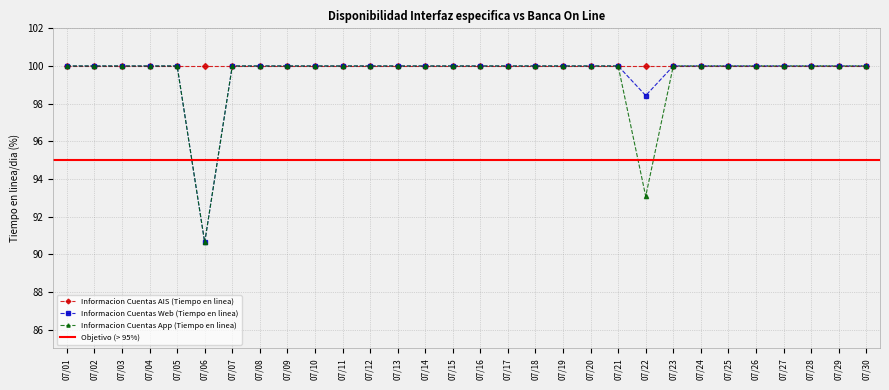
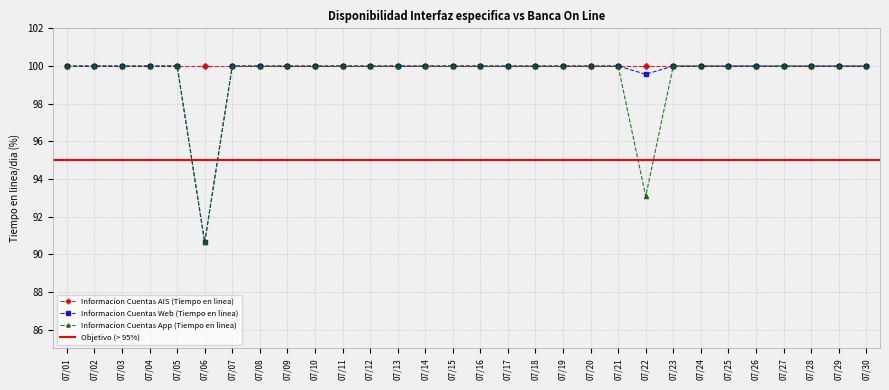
Informacion Cuentas Web (Tiempo en linea), 07/22: 98.4 -> 99.6
